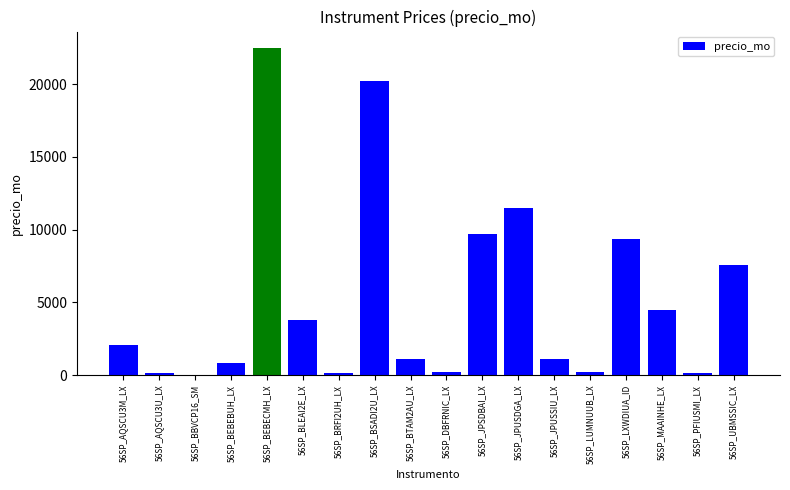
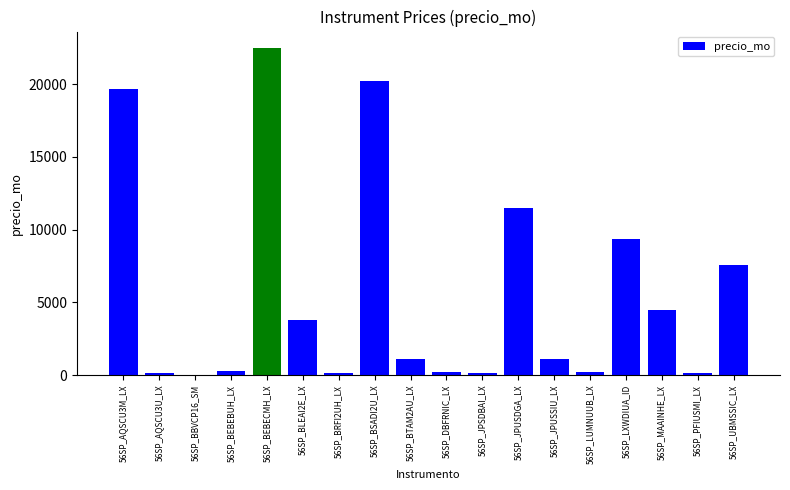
56SP_AQSCU3M_LX: 2100 -> 19700
56SP_BEBEBUH_LX: 900 -> 300
56SP_JPSDBAI_LX: 9700 -> 100
